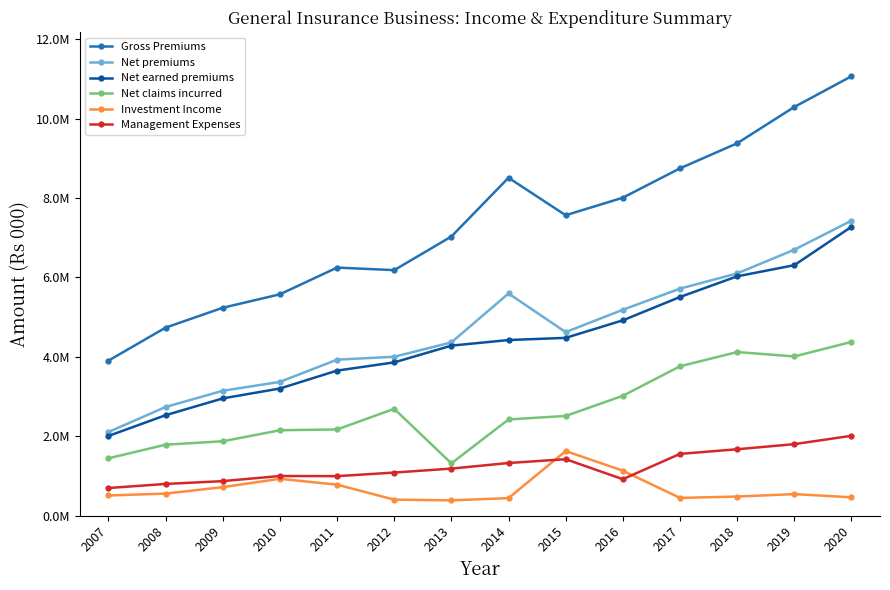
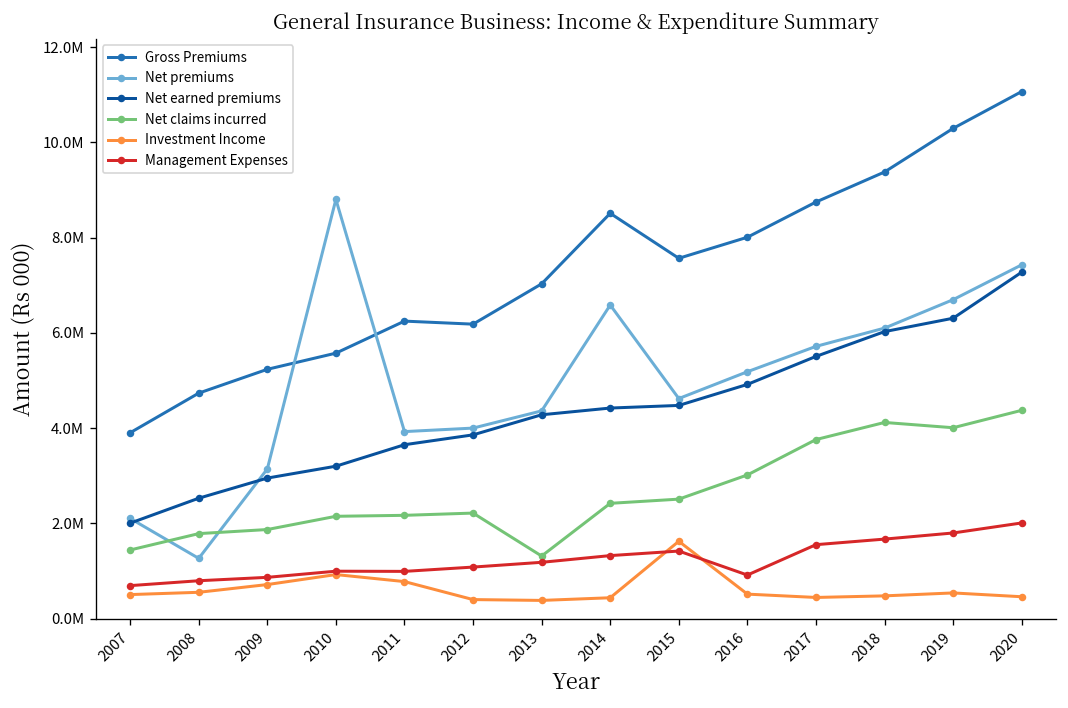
Net premiums, 2008: 2700000 -> 1300000
Net premiums, 2010: 3400000 -> 8800000
Net claims incurred, 2012: 2700000 -> 2200000
Net premiums, 2014: 5600000 -> 6600000
Investment Income, 2016: 1100000 -> 500000
